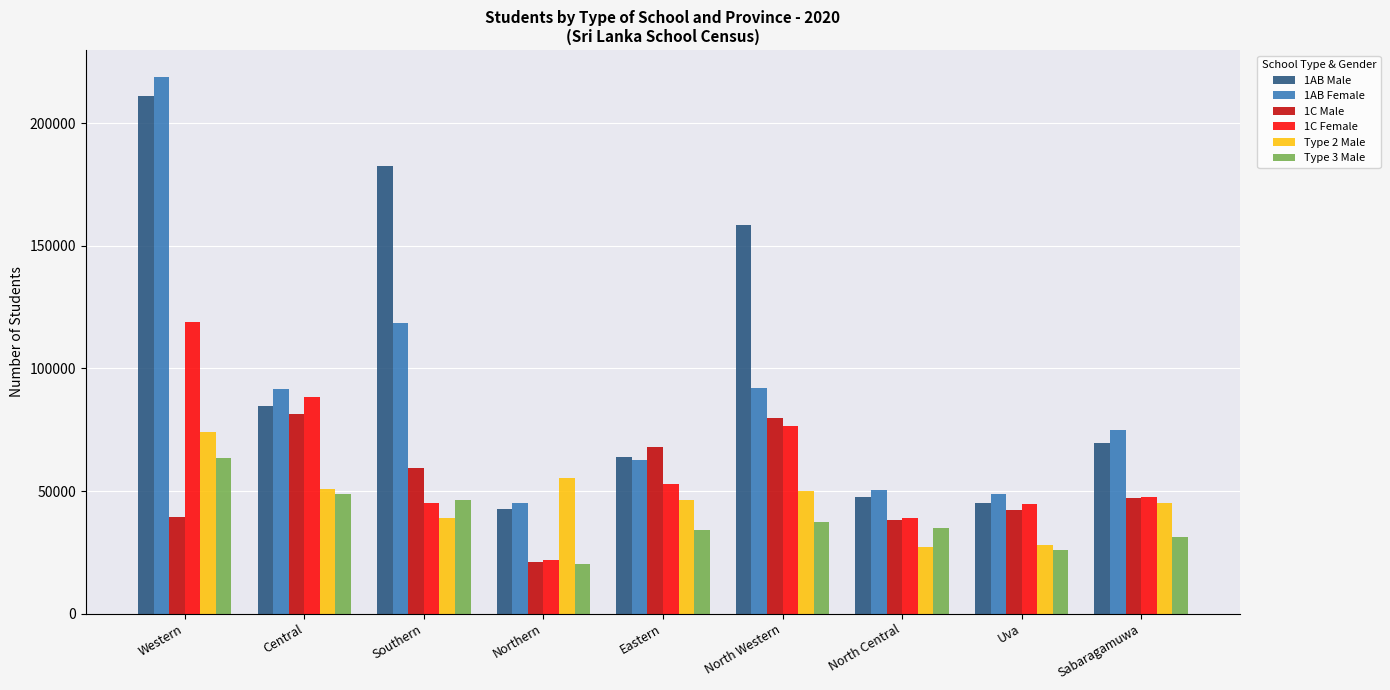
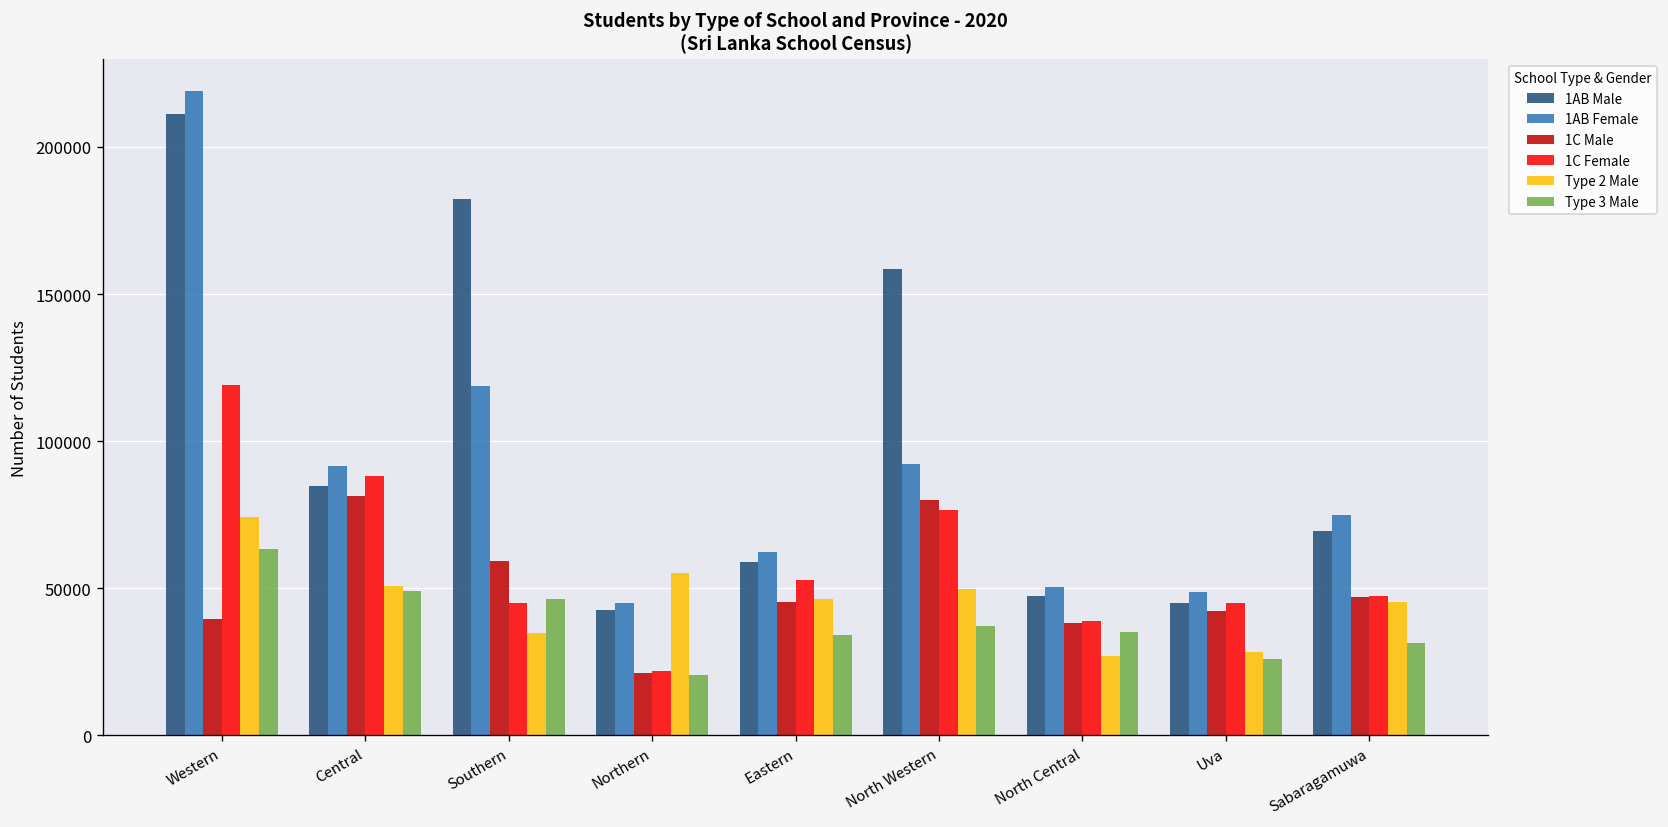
Type 2 Male, Southern: 39000 -> 35000
1AB Male, Eastern: 64000 -> 59000
1C Male, Eastern: 68000 -> 45000
